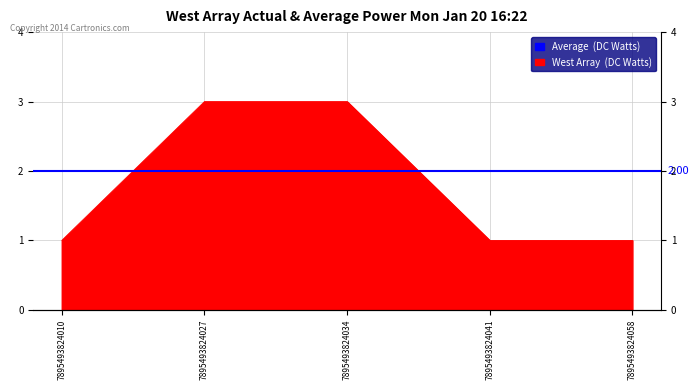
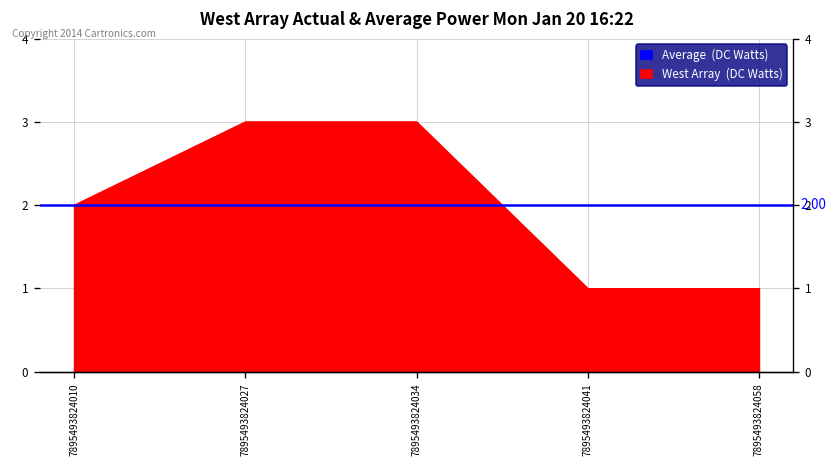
7895493824010: 1 -> 2
